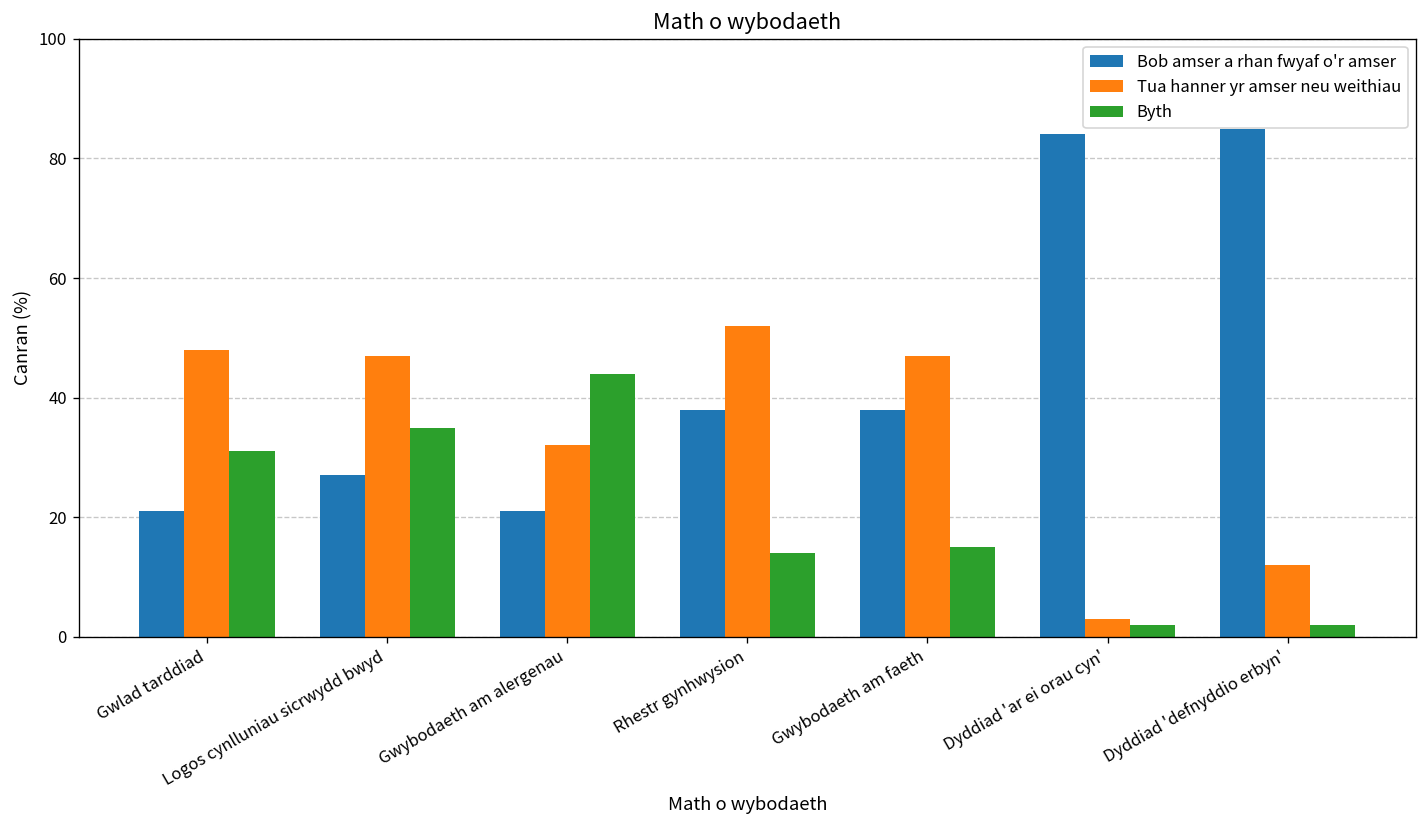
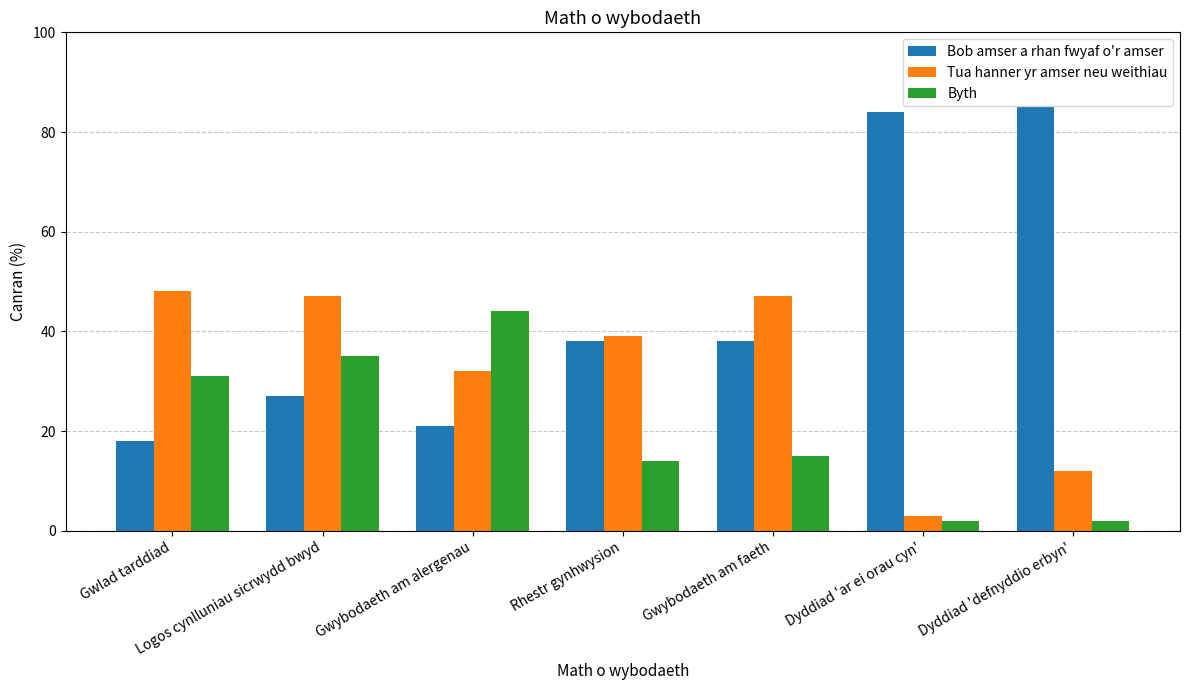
Bob amser a rhan fwyaf o'r amser, Gwlad tarddiad: 21 -> 18
Tua hanner yr amser neu weithiau, Rhestr gynhwysion: 52 -> 39
